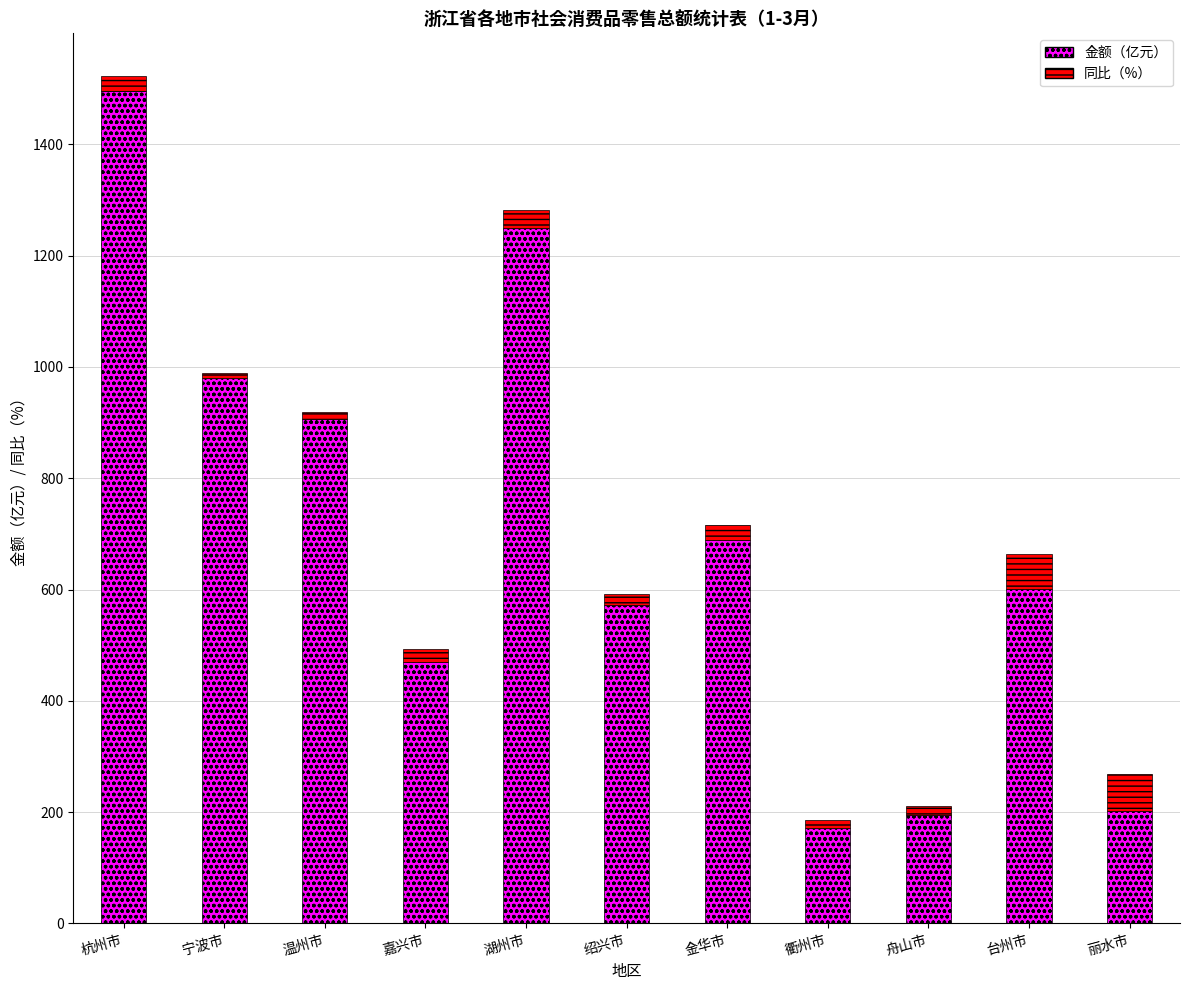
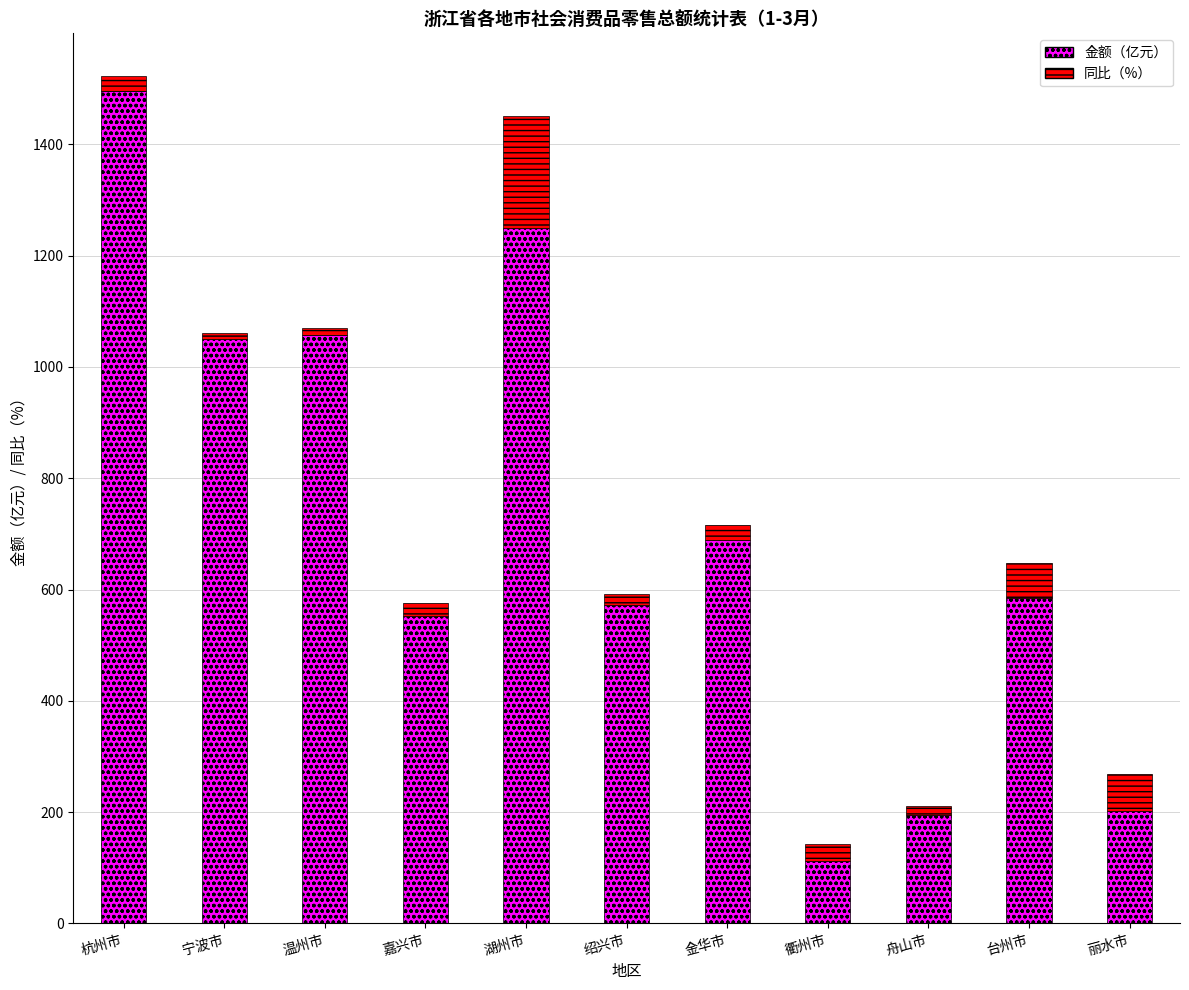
金额（亿元）, 宁波市: 980 -> 1050
金额（亿元）, 温州市: 910 -> 1060
金额（亿元）, 嘉兴市: 470 -> 550
同比（%）, 湖州市: 30 -> 200
金额（亿元）, 衢州市: 170 -> 110
同比（%）, 衢州市: 10 -> 30
金额（亿元）, 台州市: 600 -> 580
